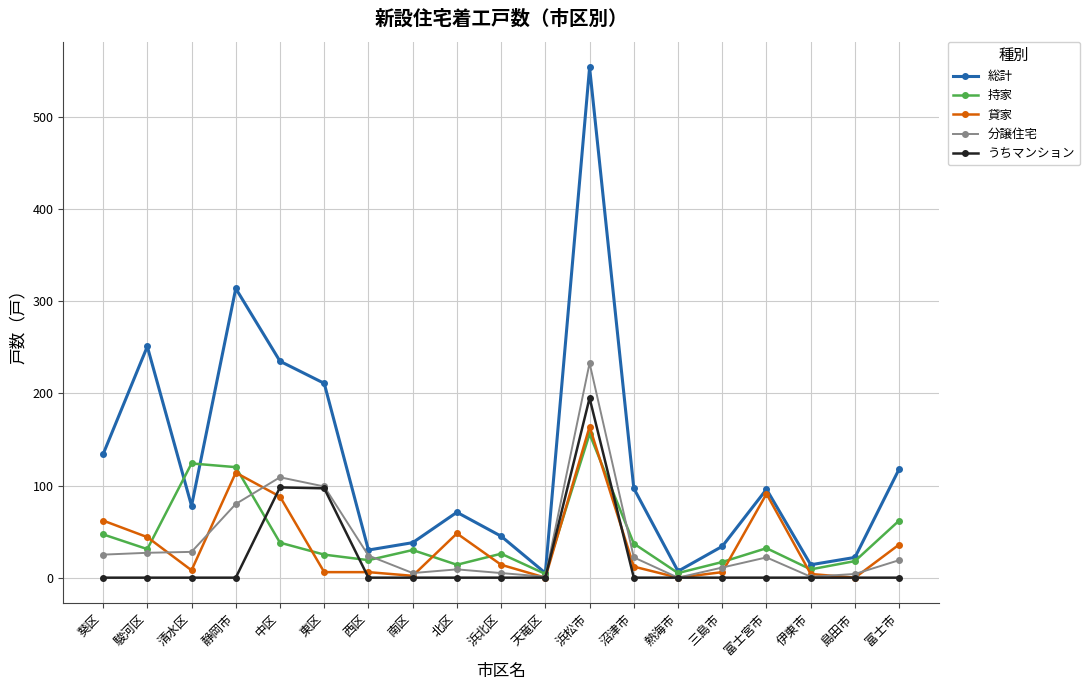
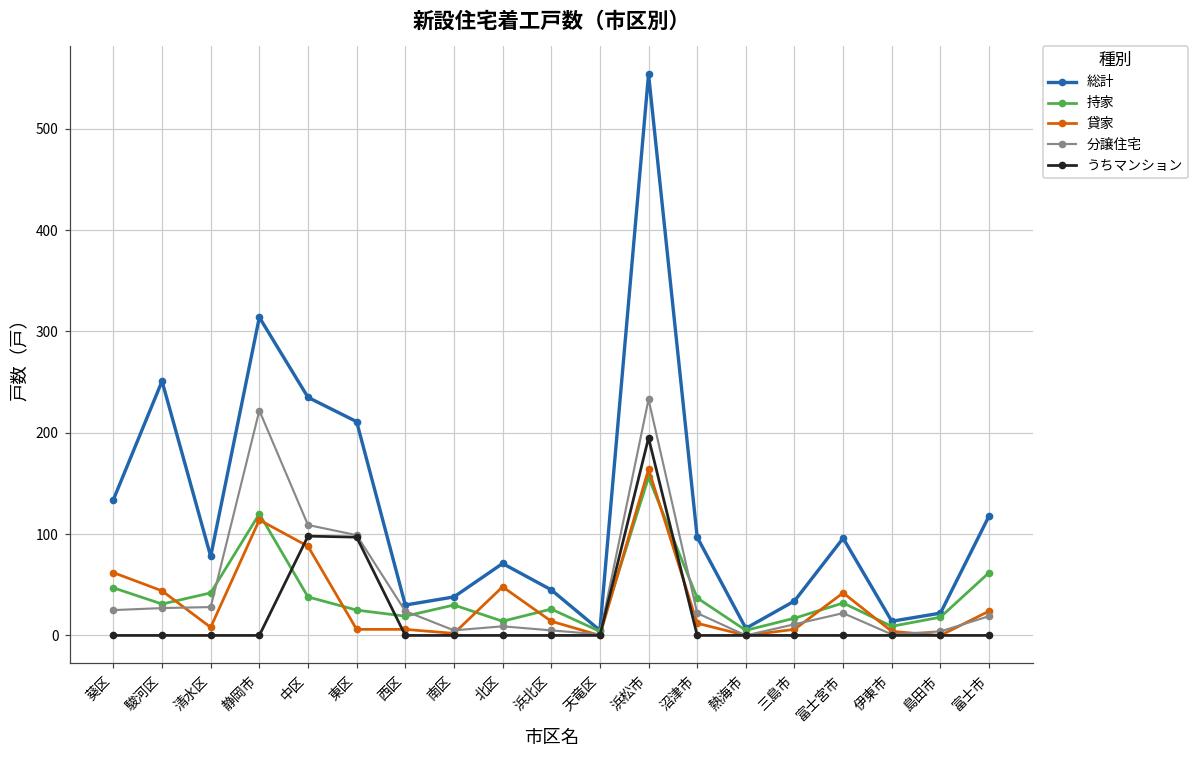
持家, 清水区: 120 -> 40
分譲住宅, 静岡市: 80 -> 220
貸家, 富士宮市: 90 -> 40
貸家, 富士市: 40 -> 20
